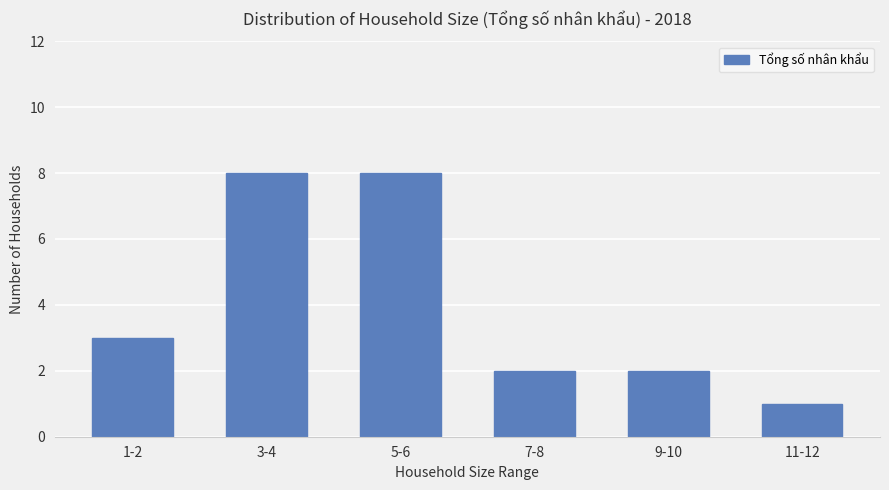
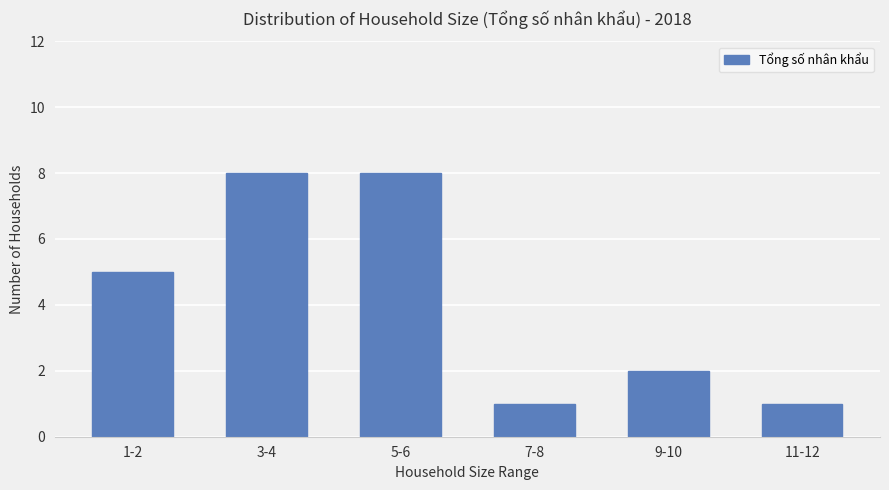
1-2: 3 -> 5
7-8: 2 -> 1
